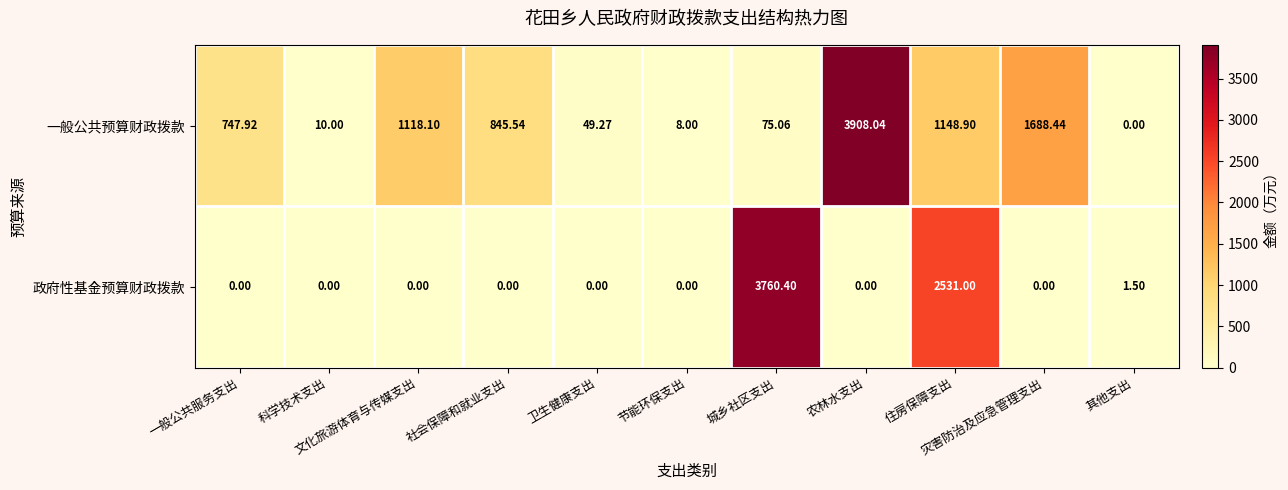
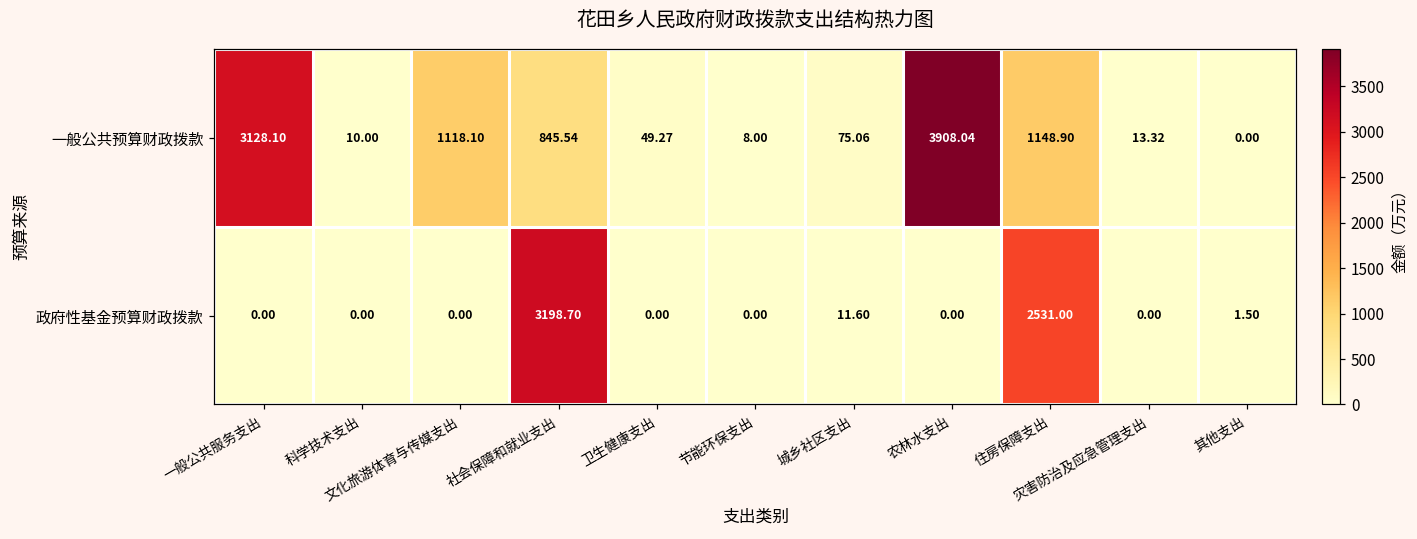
一般公共预算财政拨款, 一般公共服务支出: 747.92 -> 3128.10
一般公共预算财政拨款, 灾害防治及应急管理支出: 1688.44 -> 13.32
政府性基金预算财政拨款, 社会保障和就业支出: 0.00 -> 3198.70
政府性基金预算财政拨款, 城乡社区支出: 3760.40 -> 11.60
